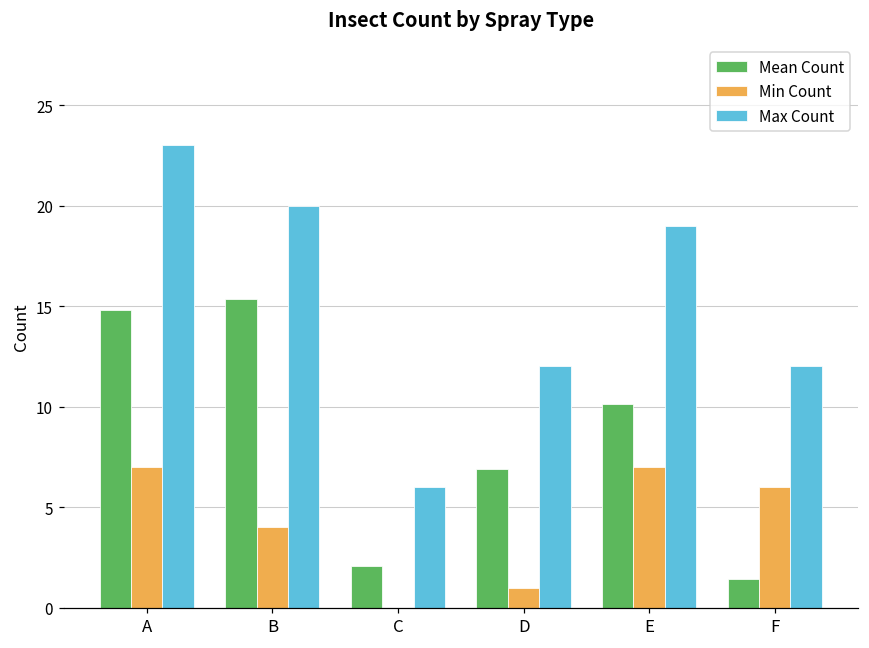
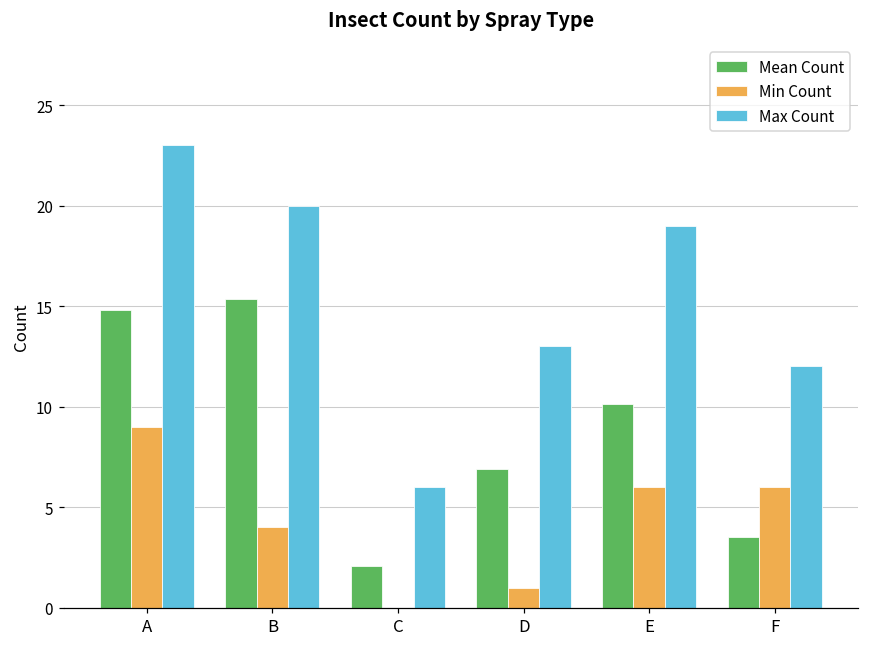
Min Count, A: 7 -> 9
Max Count, D: 12 -> 13
Min Count, E: 7 -> 6
Mean Count, F: 1.4 -> 3.5
